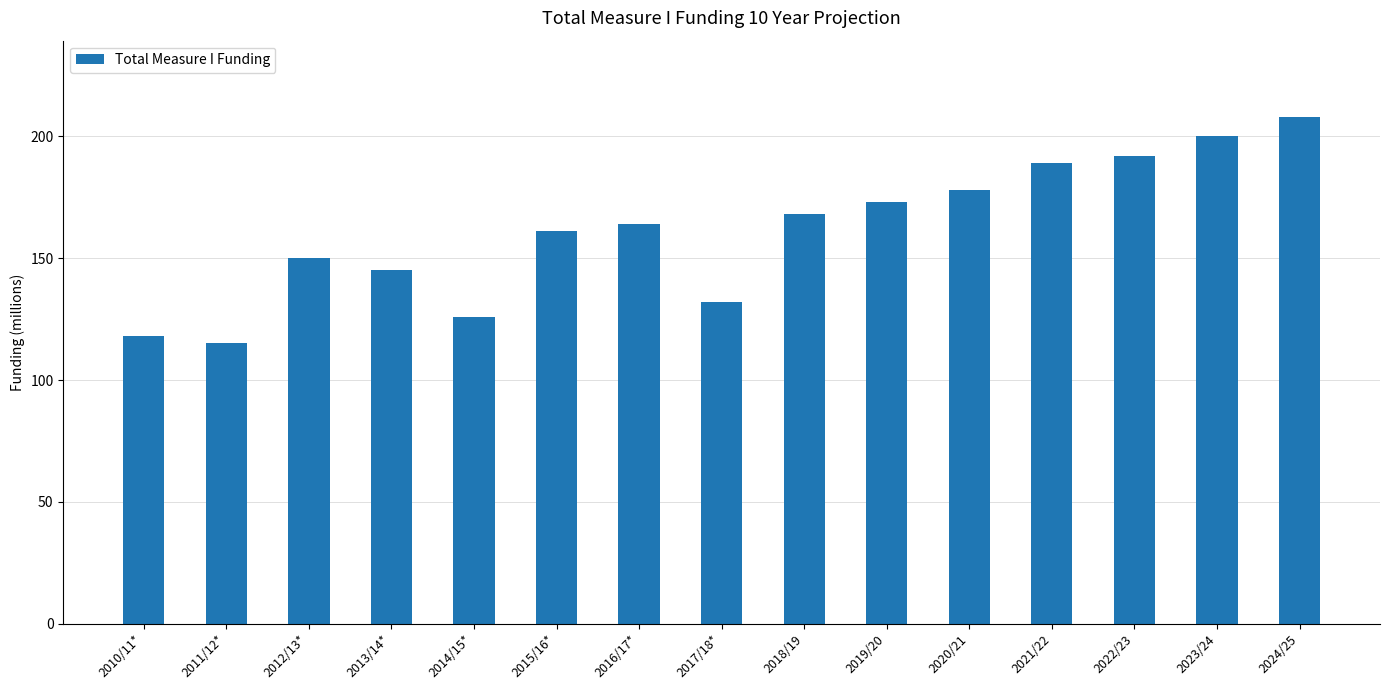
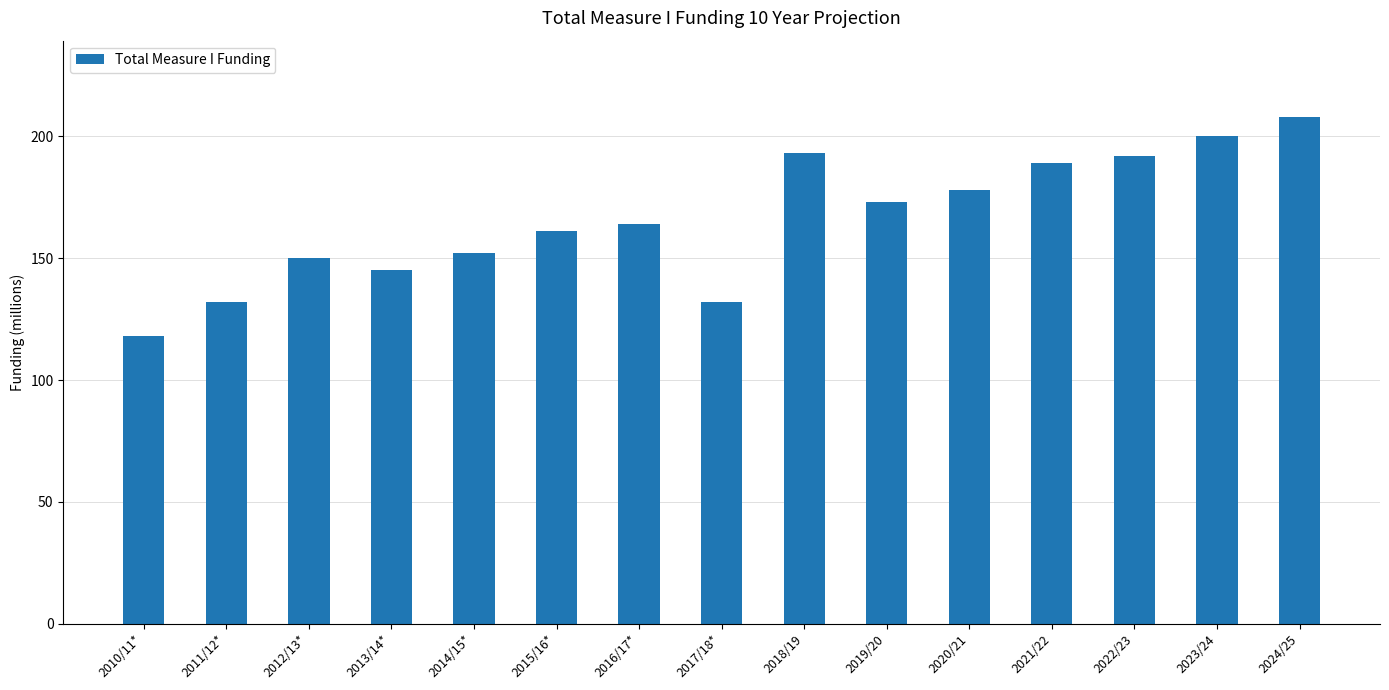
2011/12*: 115 -> 132
2014/15*: 126 -> 152
2018/19: 168 -> 193
